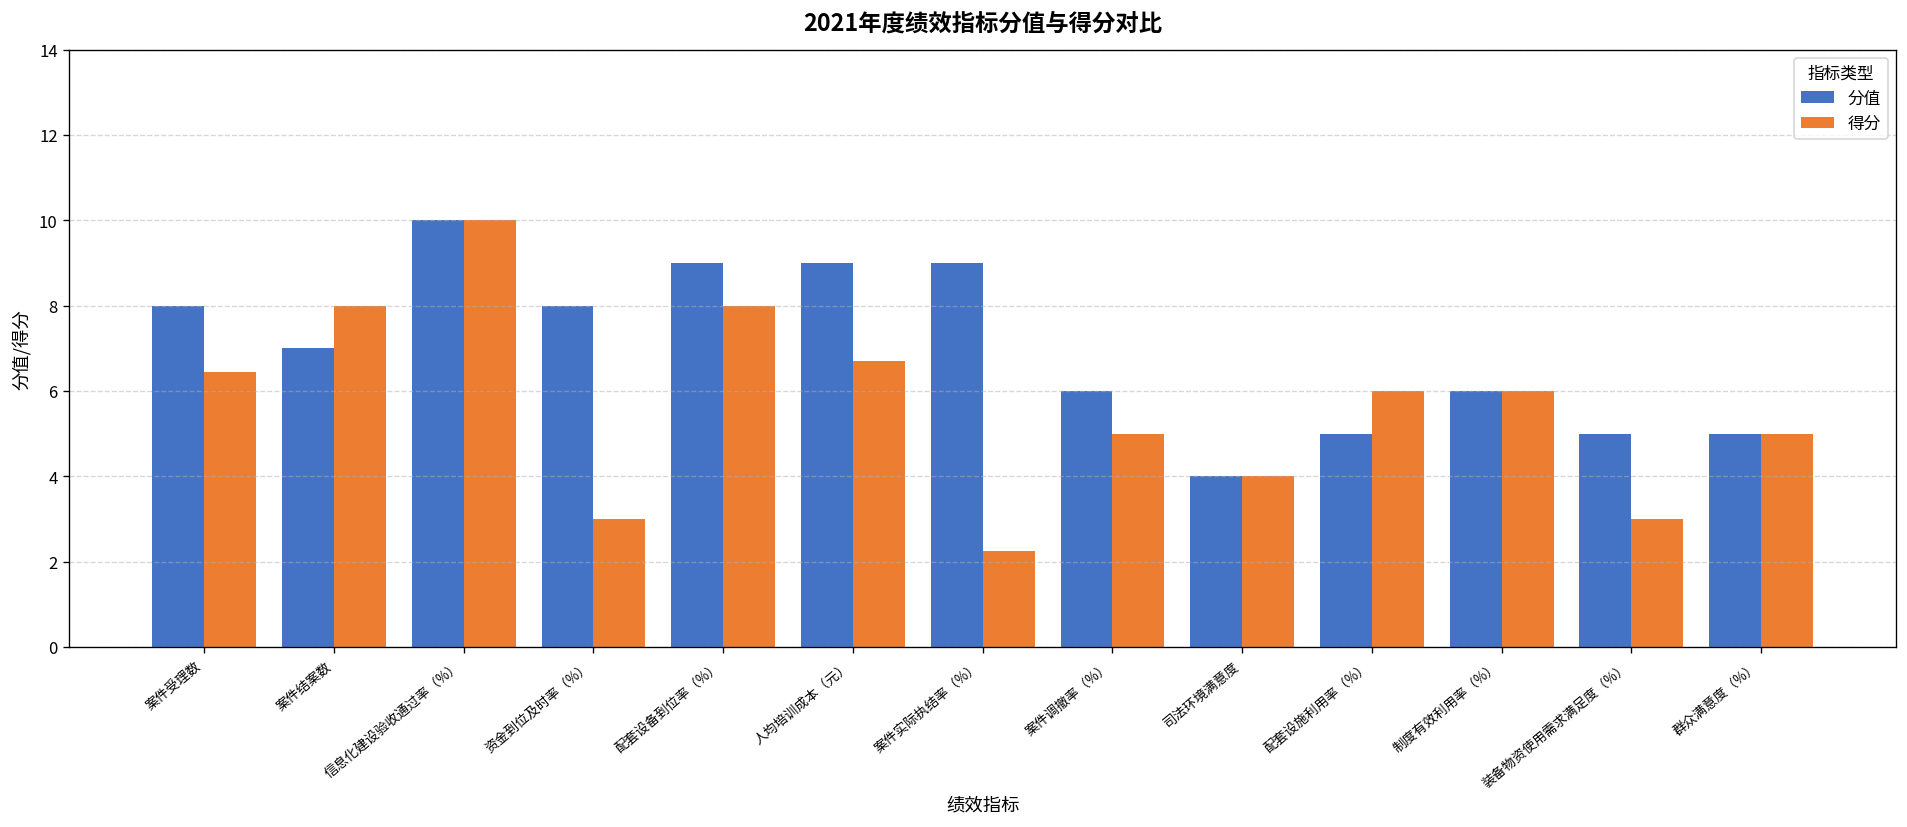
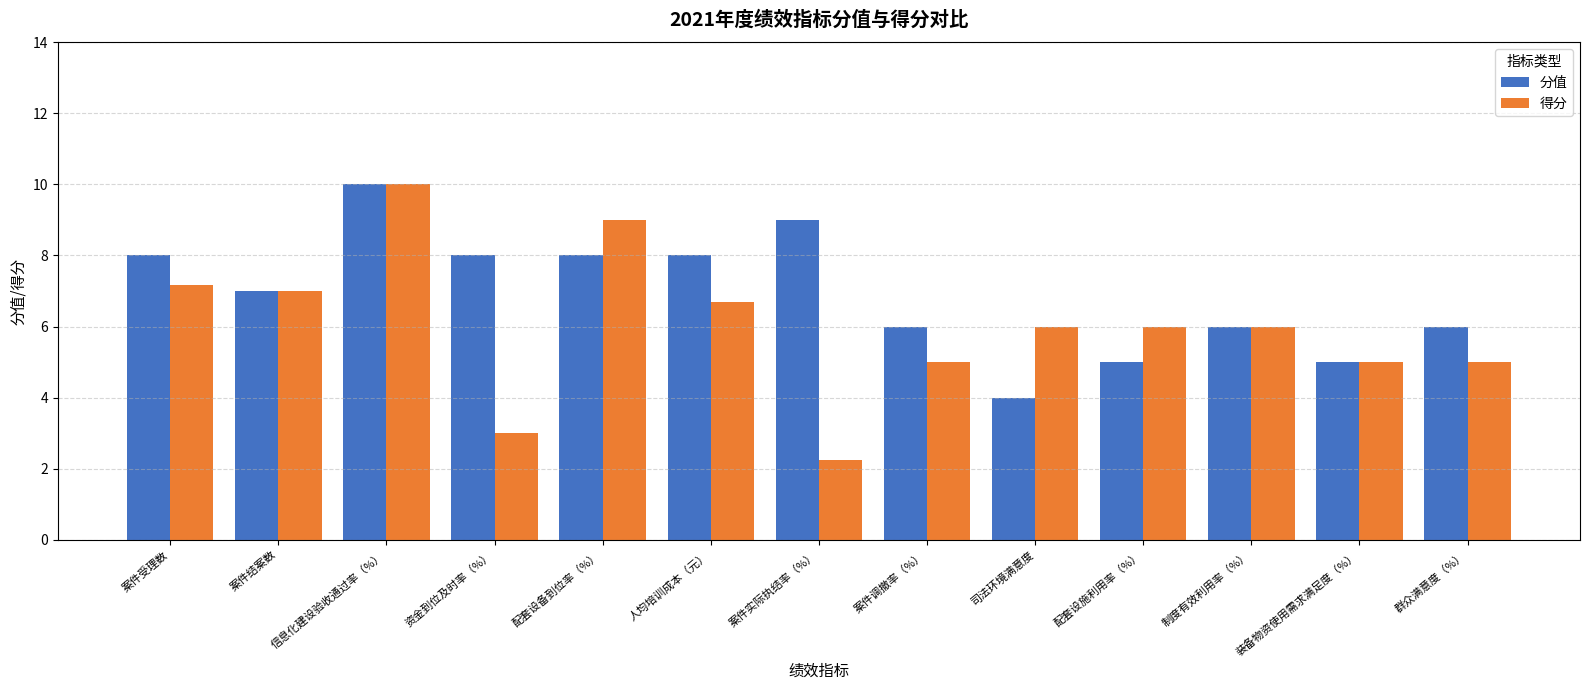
得分, 案件受理数: 6.4 -> 7.2
得分, 案件结案数: 8 -> 7
分值, 配套设备到位率（%）: 9 -> 8
得分, 配套设备到位率（%）: 8 -> 9
分值, 人均培训成本（元）: 9 -> 8
得分, 司法环境满意度: 4 -> 6
得分, 装备物资使用需求满足度（%）: 3 -> 5
分值, 群众满意度（%）: 5 -> 6
